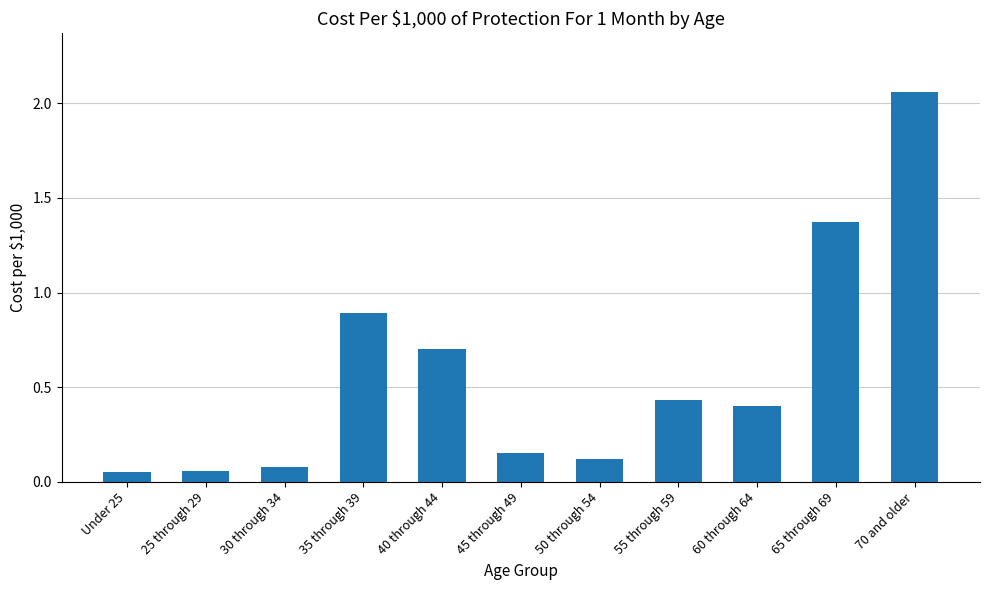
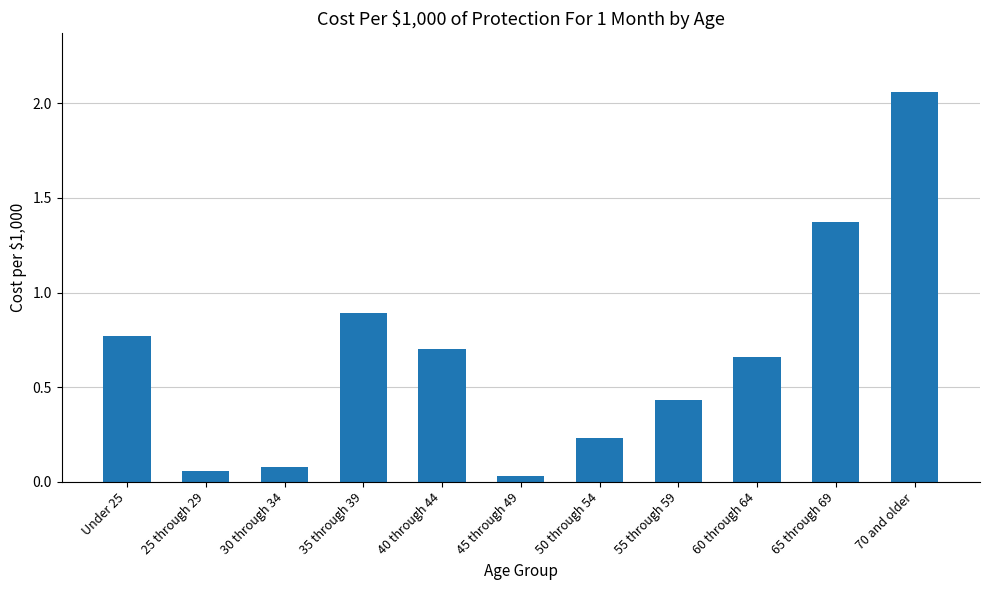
Under 25: 0.05 -> 0.77
45 through 49: 0.15 -> 0.03
50 through 54: 0.12 -> 0.23
60 through 64: 0.40 -> 0.66
